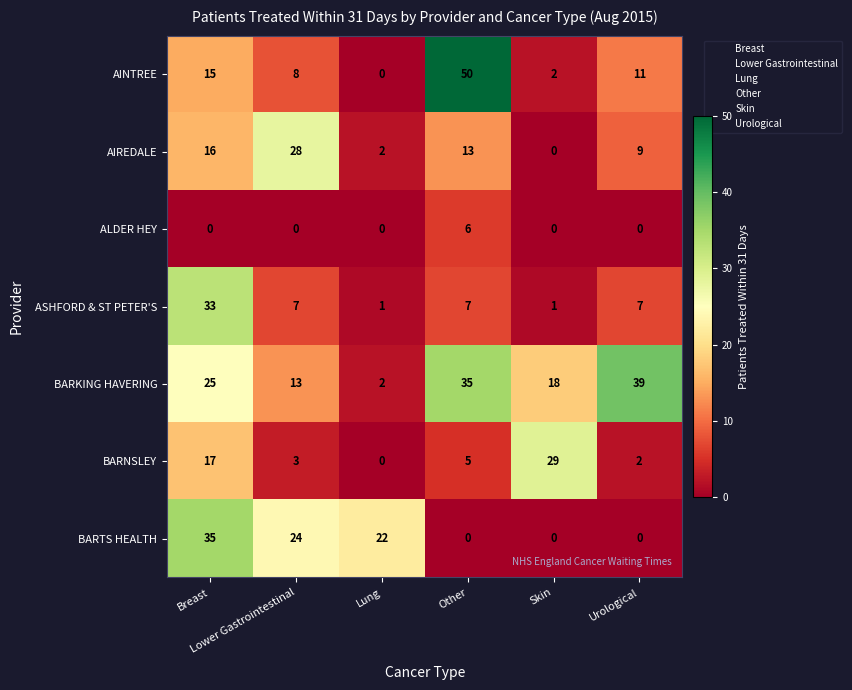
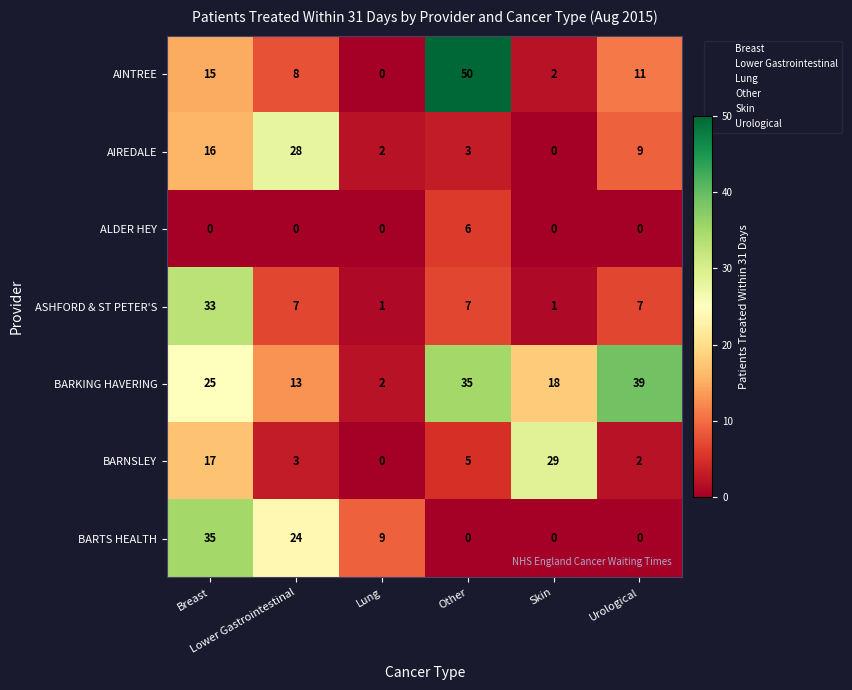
AIREDALE, Other: 13 -> 3
BARTS HEALTH, Lung: 22 -> 9
